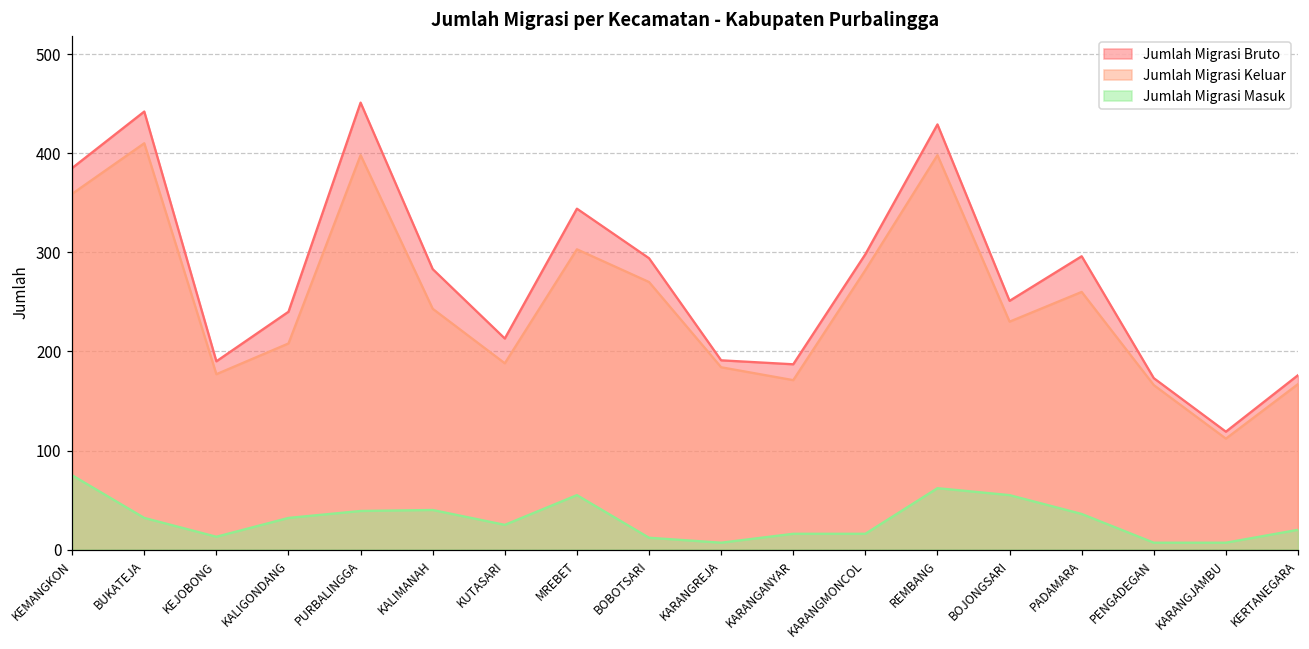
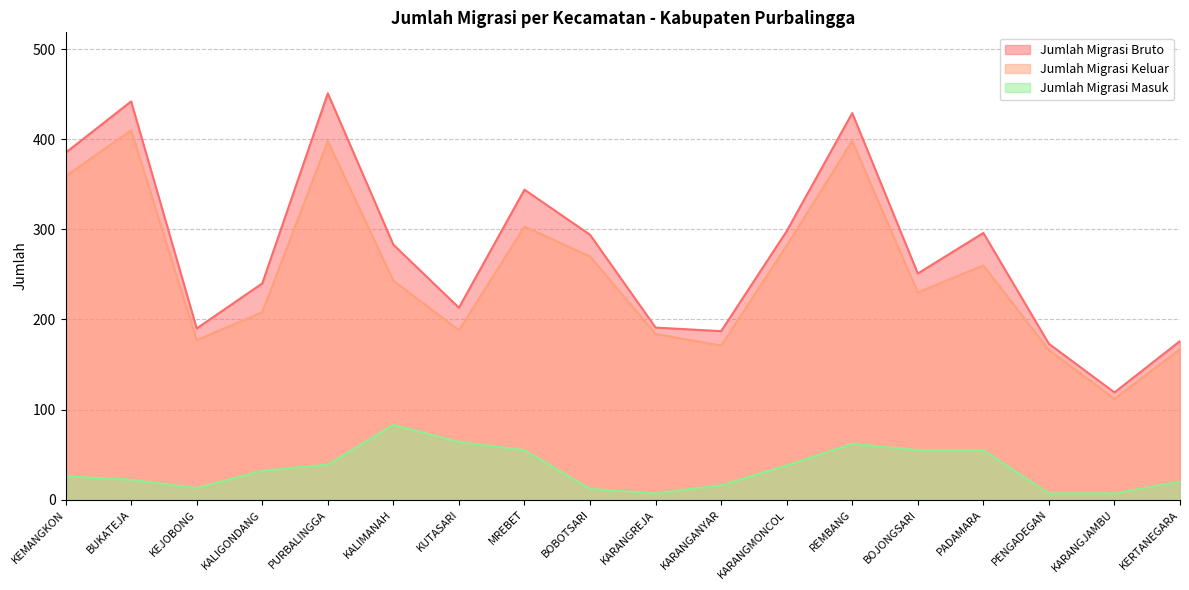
Jumlah Migrasi Masuk, KEMANGKON: 80 -> 30
Jumlah Migrasi Masuk, BUKATEJA: 30 -> 20
Jumlah Migrasi Masuk, KALIMANAH: 40 -> 80
Jumlah Migrasi Masuk, KUTASARI: 30 -> 60
Jumlah Migrasi Masuk, KARANGMONCOL: 20 -> 40
Jumlah Migrasi Masuk, PADAMARA: 40 -> 60
